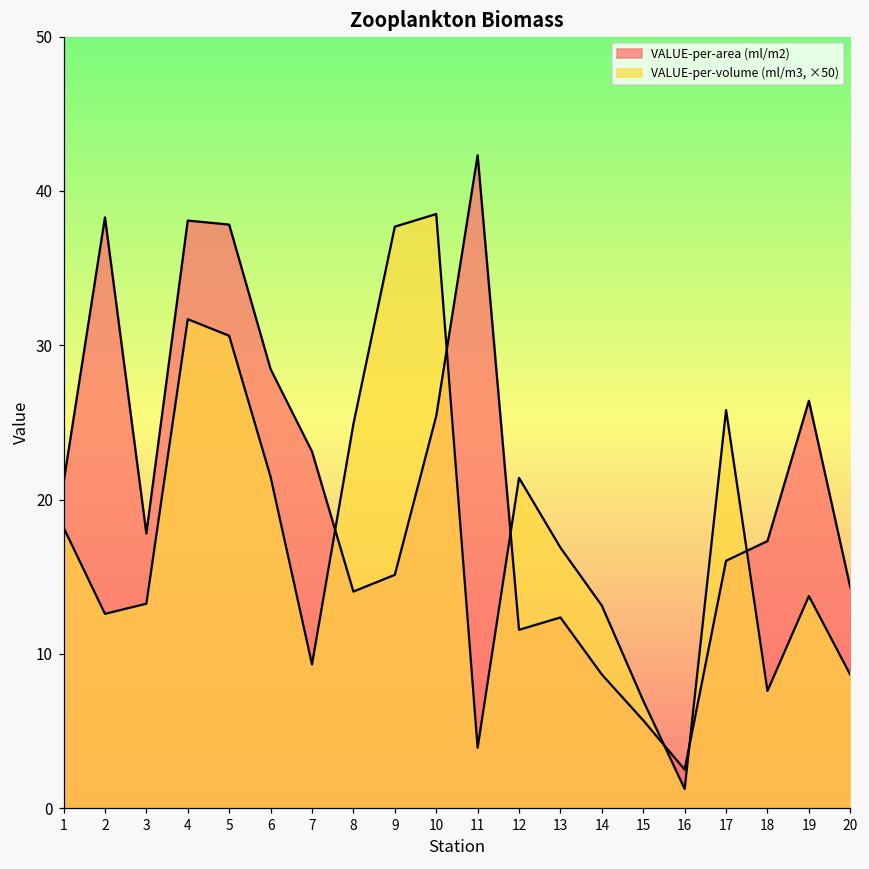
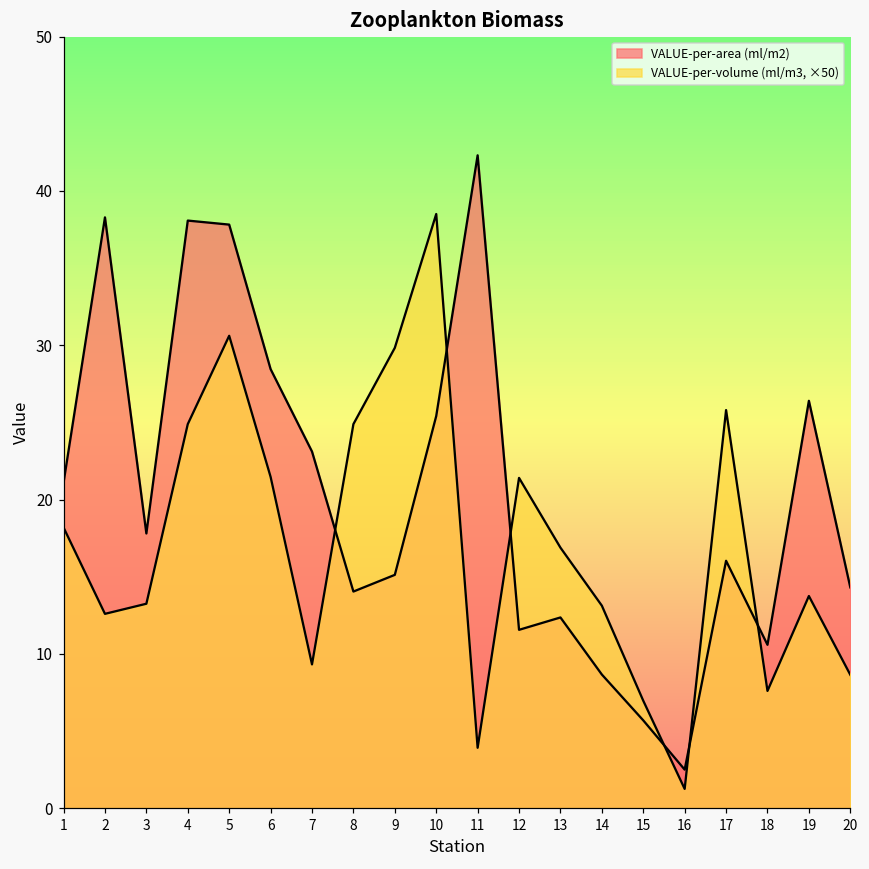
VALUE-per-volume (ml/m3, ×50), 4: 31.7 -> 24.9
VALUE-per-volume (ml/m3, ×50), 9: 37.7 -> 29.8
VALUE-per-area (ml/m2), 18: 17.3 -> 10.6
